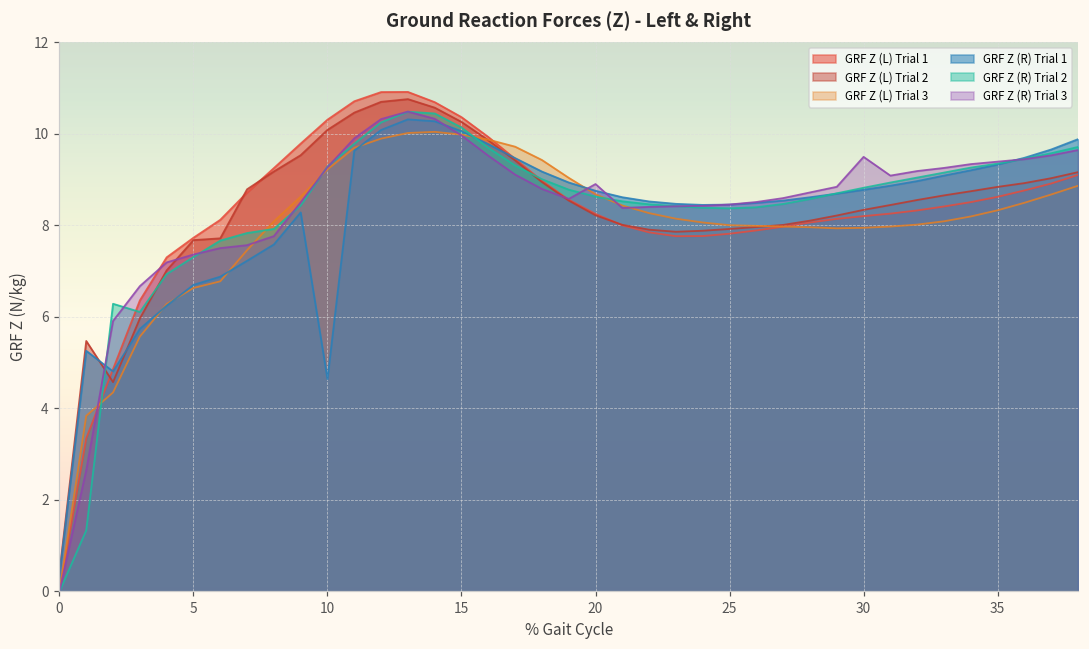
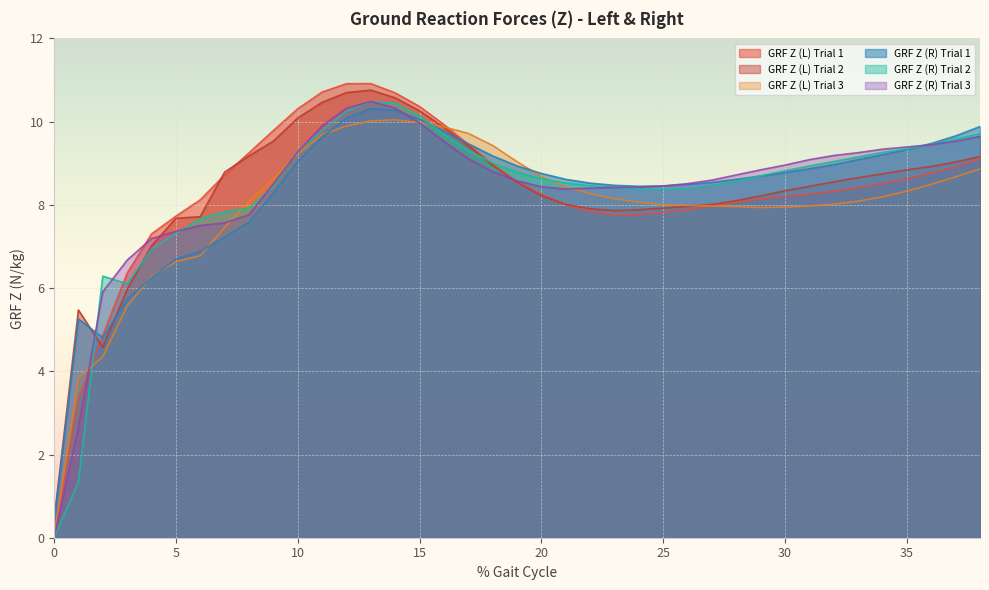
GRF Z (R) Trial 1, 10: 4.6 -> 9.0
GRF Z (R) Trial 3, 20: 8.9 -> 8.4
GRF Z (R) Trial 3, 30: 9.5 -> 9.0
